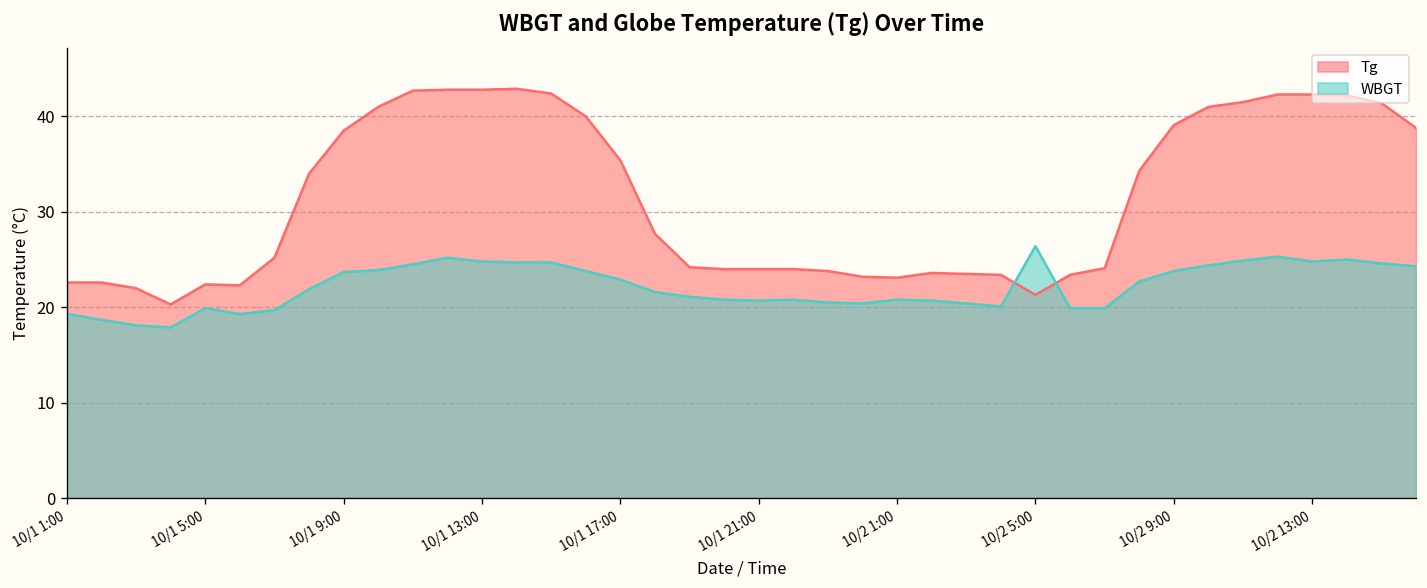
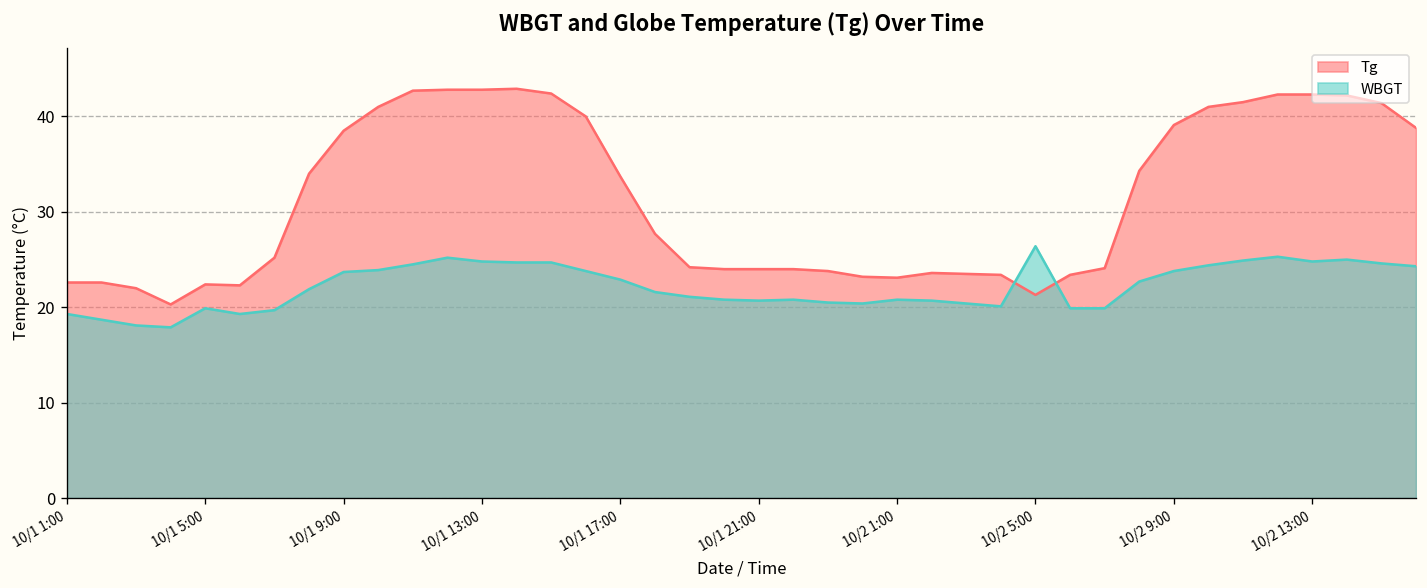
Tg, 10/1 17:00: 35 -> 34
